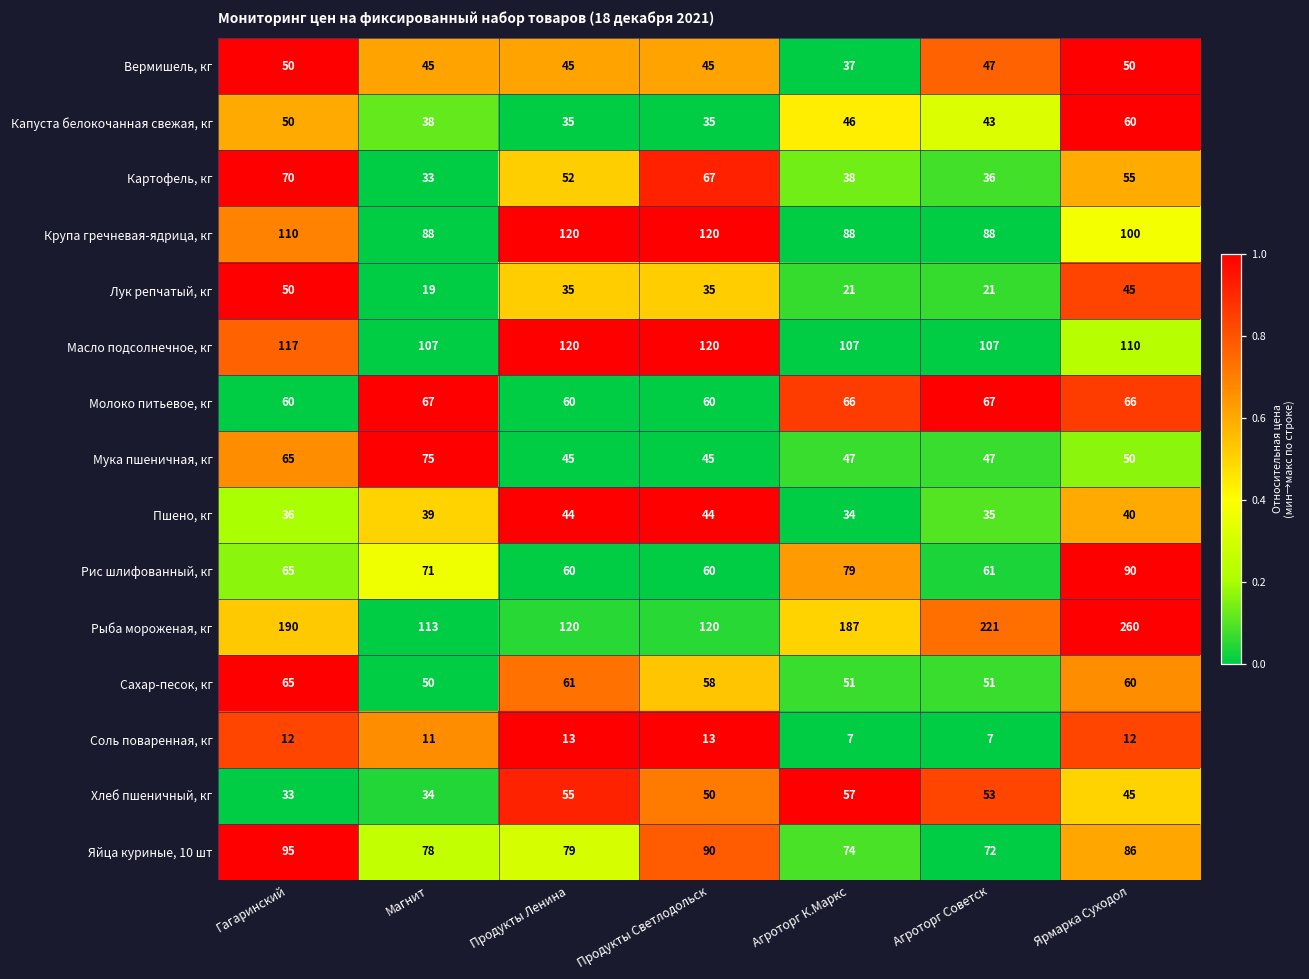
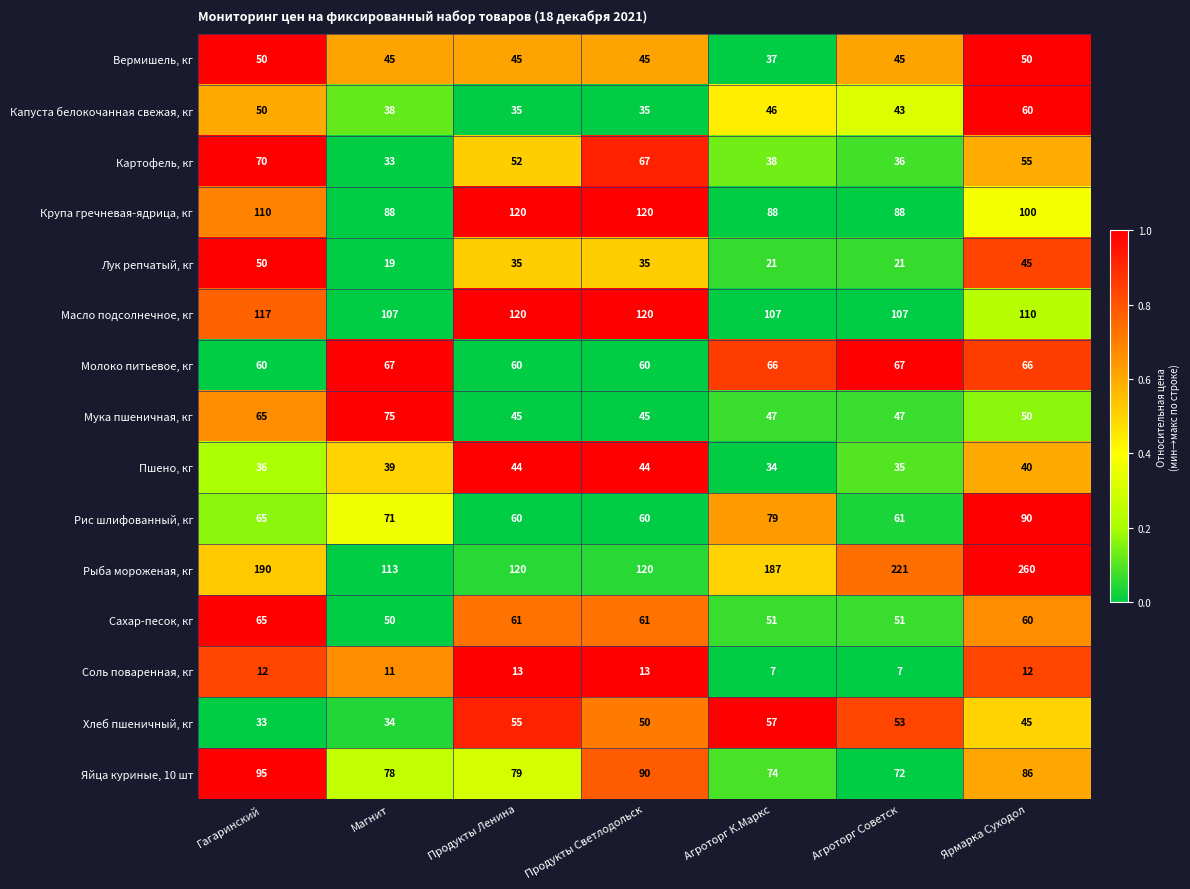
Вермишель, кг, Агроторг Советск: 47 -> 45
Сахар-песок, кг, Продукты Светлодольск: 58 -> 61
